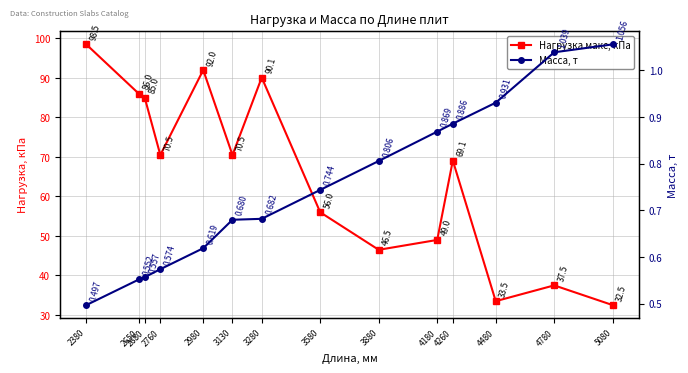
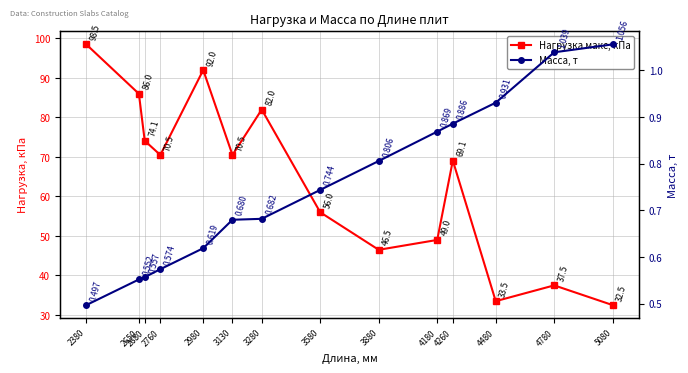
Нагрузка макс, кПа, 2680: 85.0 -> 74.1
Нагрузка макс, кПа, 3280: 90.1 -> 82.0
